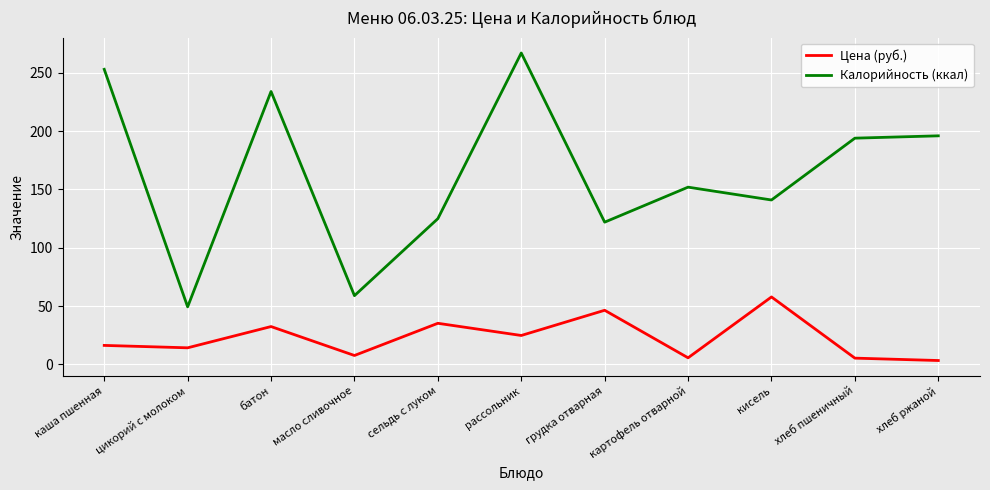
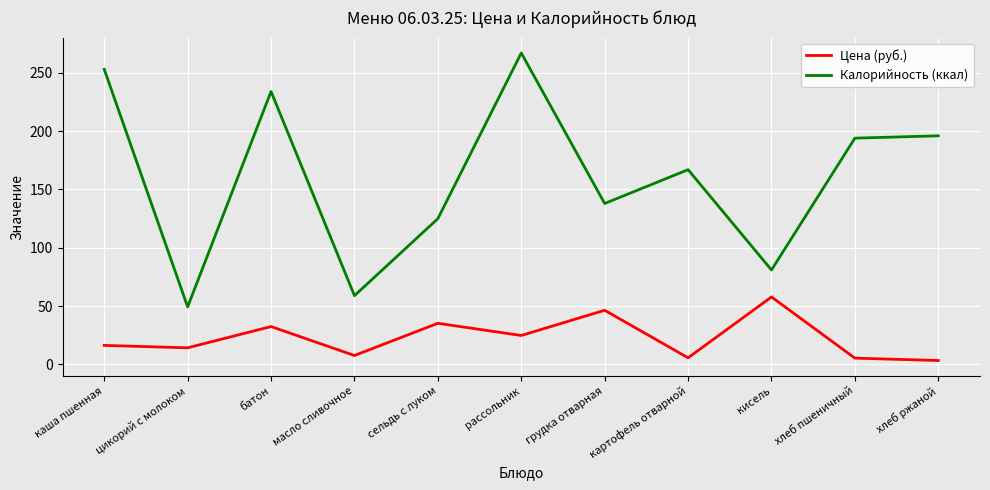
Калорийность (ккал), грудка отварная: 122 -> 138
Калорийность (ккал), картофель отварной: 152 -> 167
Калорийность (ккал), кисель: 141 -> 81
